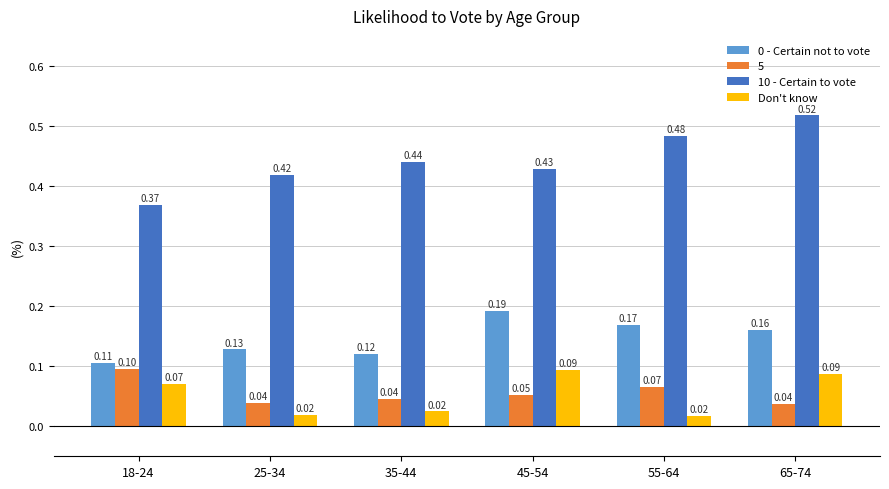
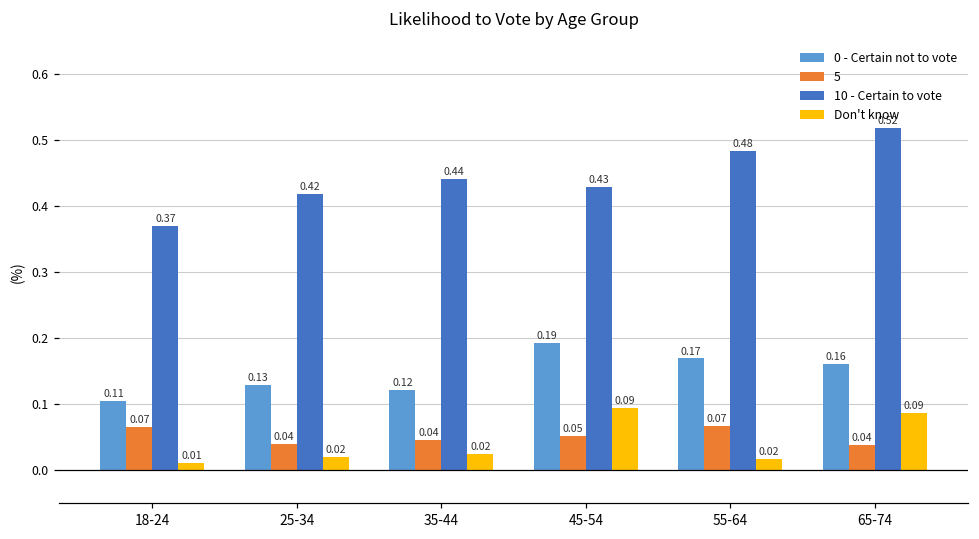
5, 18-24: 0.10 -> 0.07
Don't know, 18-24: 0.07 -> 0.01
